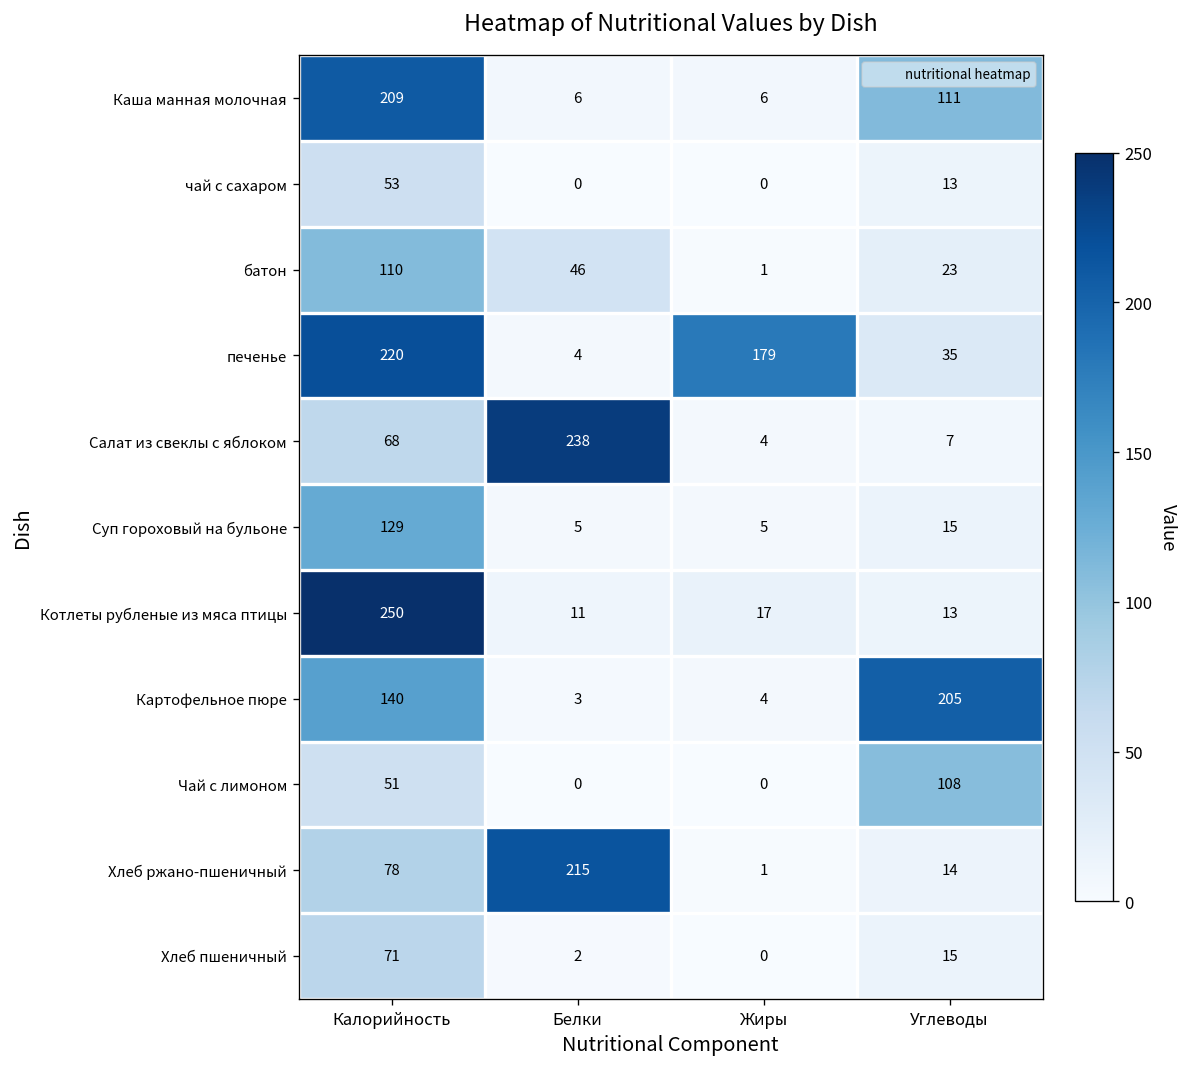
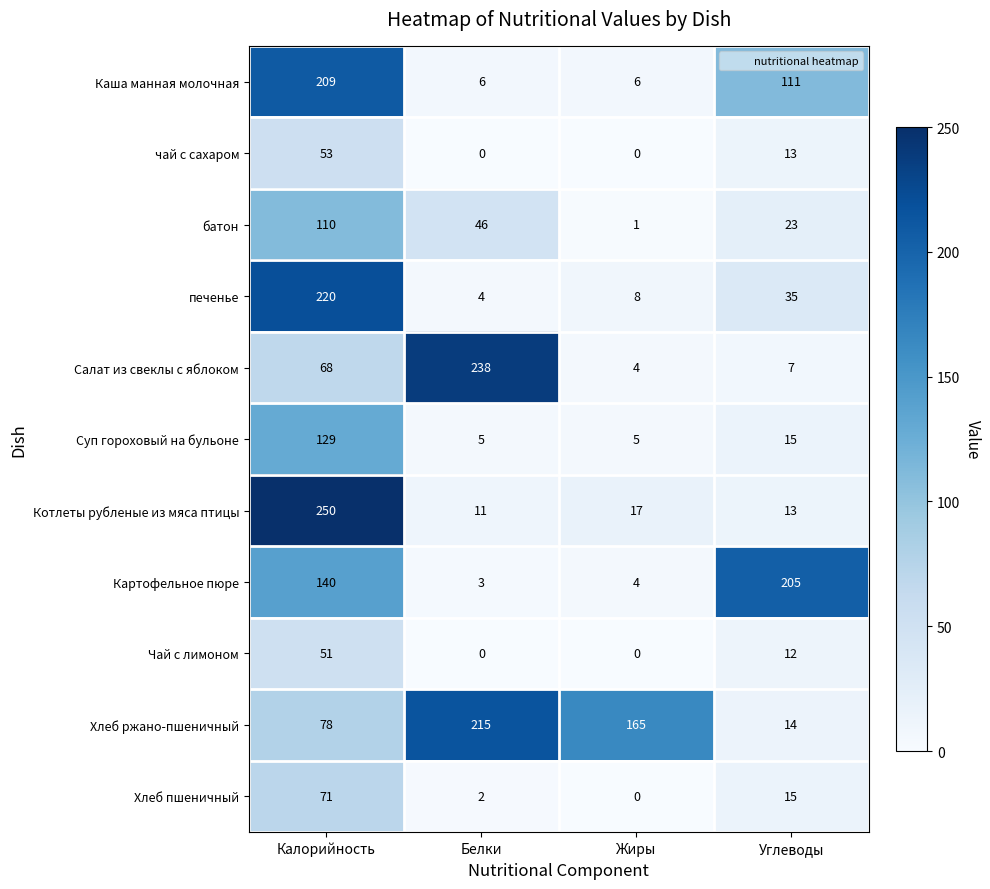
печенье, Жиры: 179 -> 8
Чай с лимоном, Углеводы: 108 -> 12
Хлеб ржано-пшеничный, Жиры: 1 -> 165
